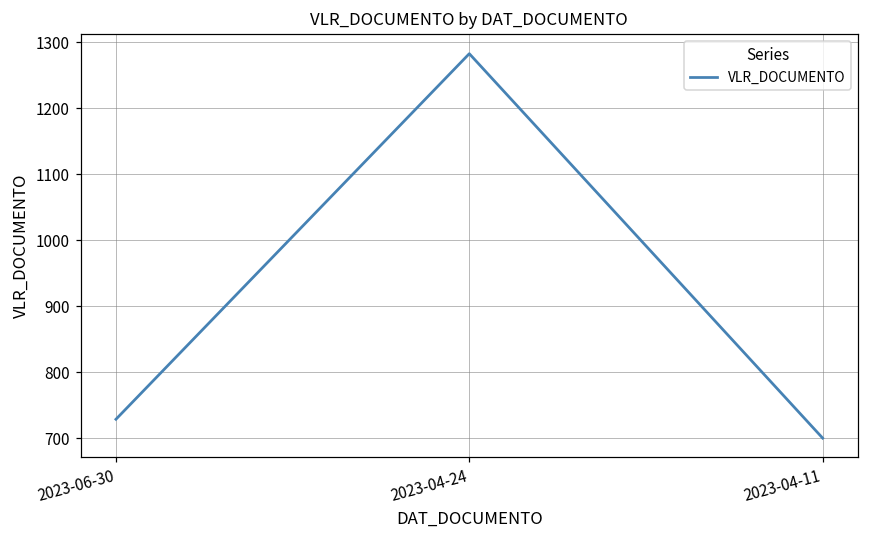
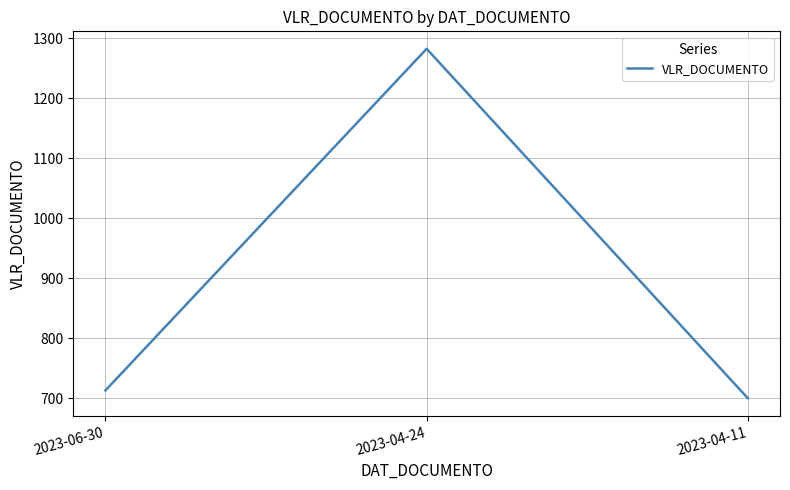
2023-06-30: 730 -> 710
